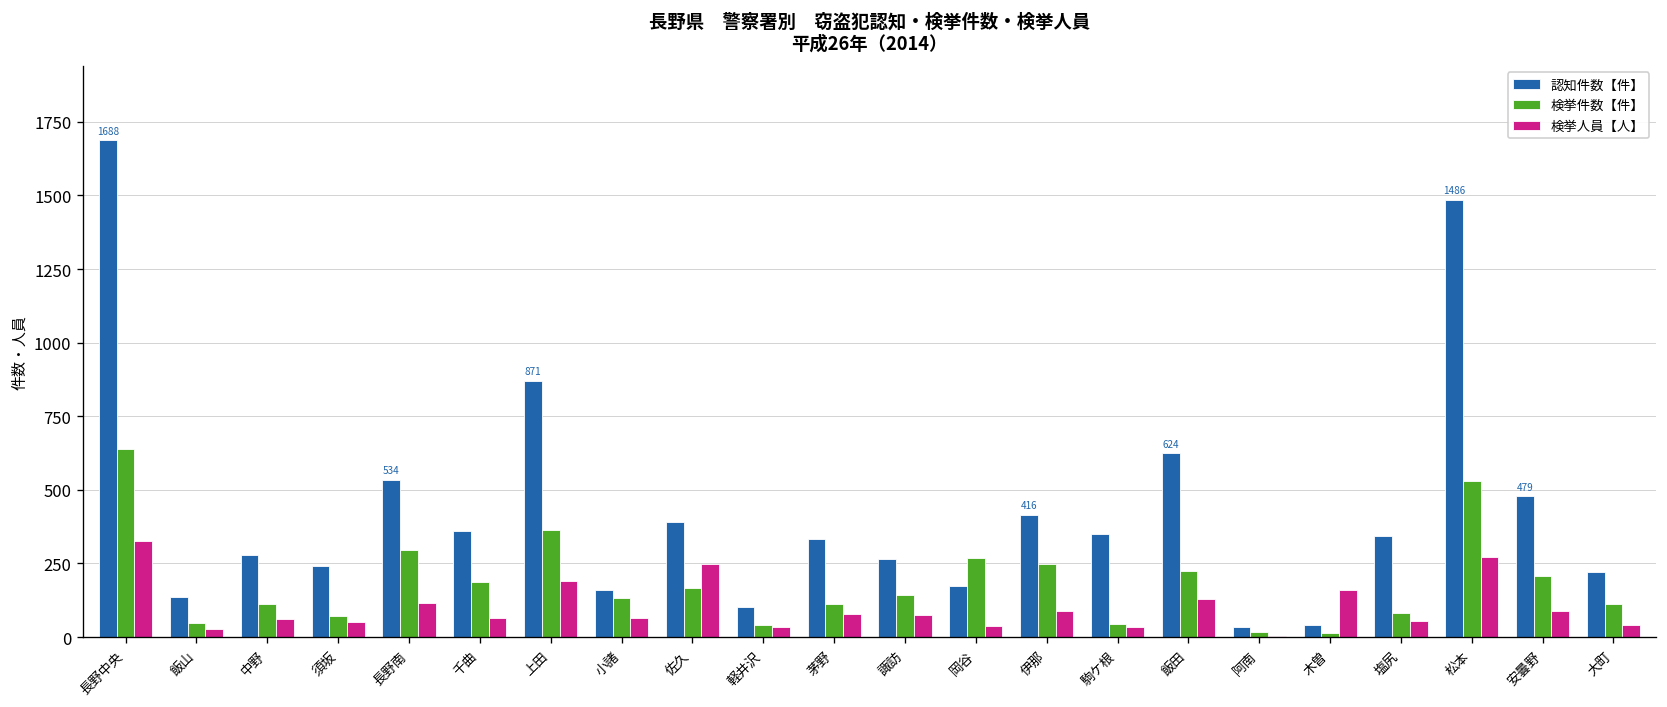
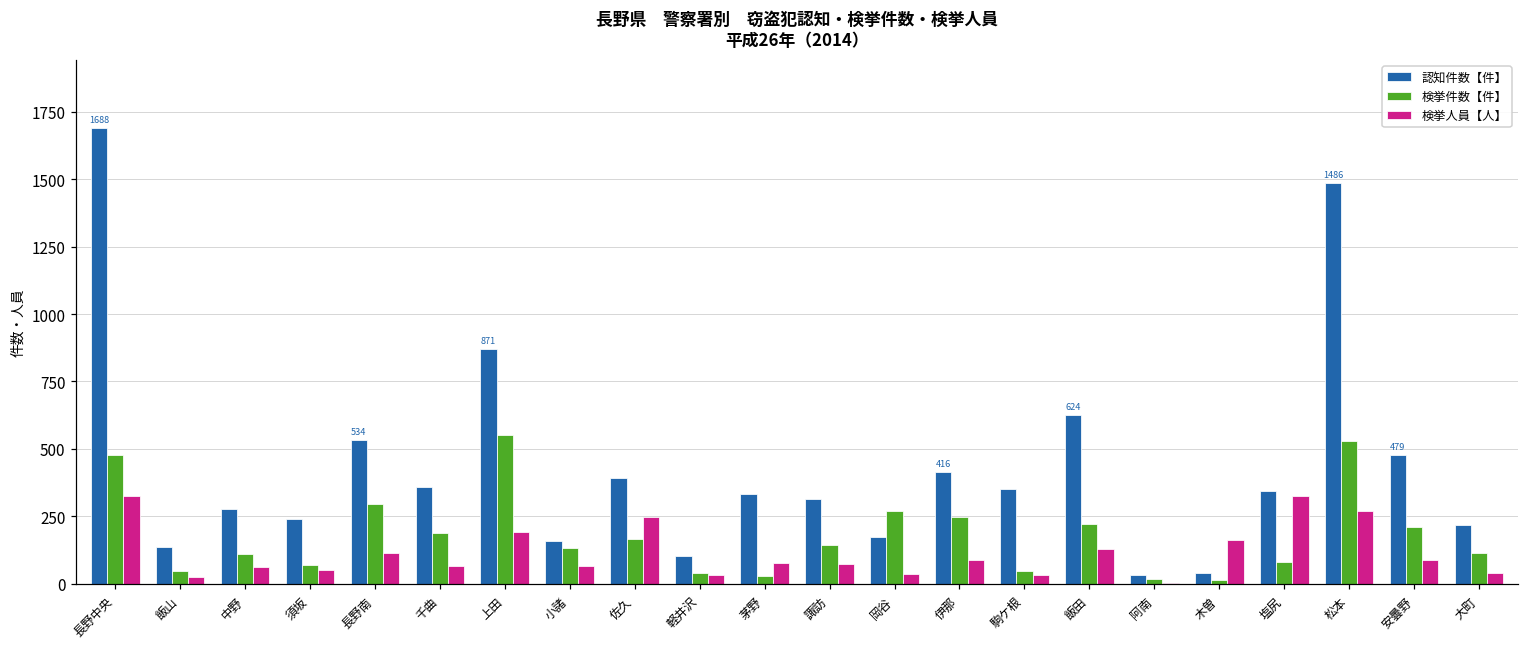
検挙件数【件】, 長野中央: 640 -> 480
検挙件数【件】, 上田: 360 -> 550
検挙件数【件】, 茅野: 110 -> 30
認知件数【件】, 諏訪: 260 -> 310
検挙人員【人】, 塩尻: 60 -> 320
